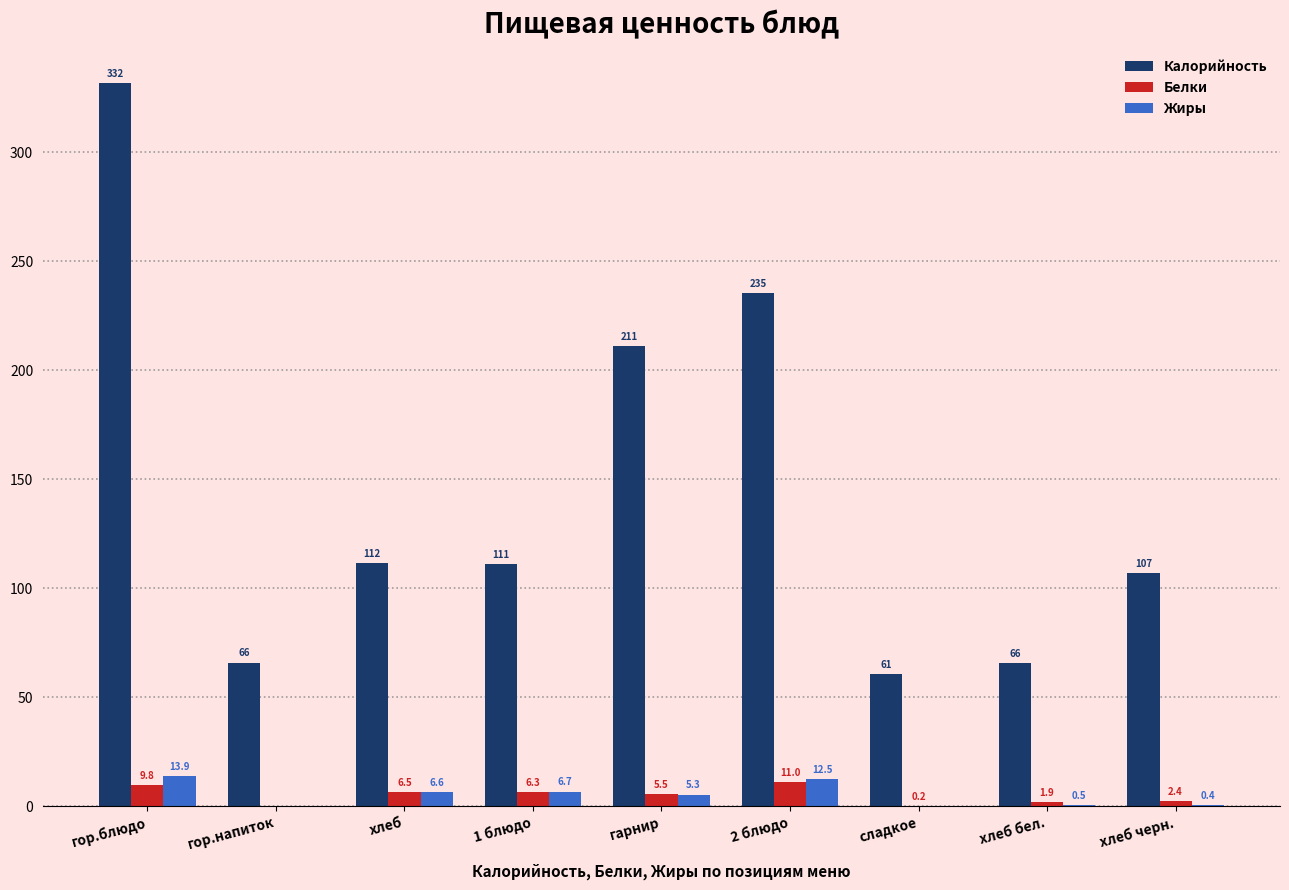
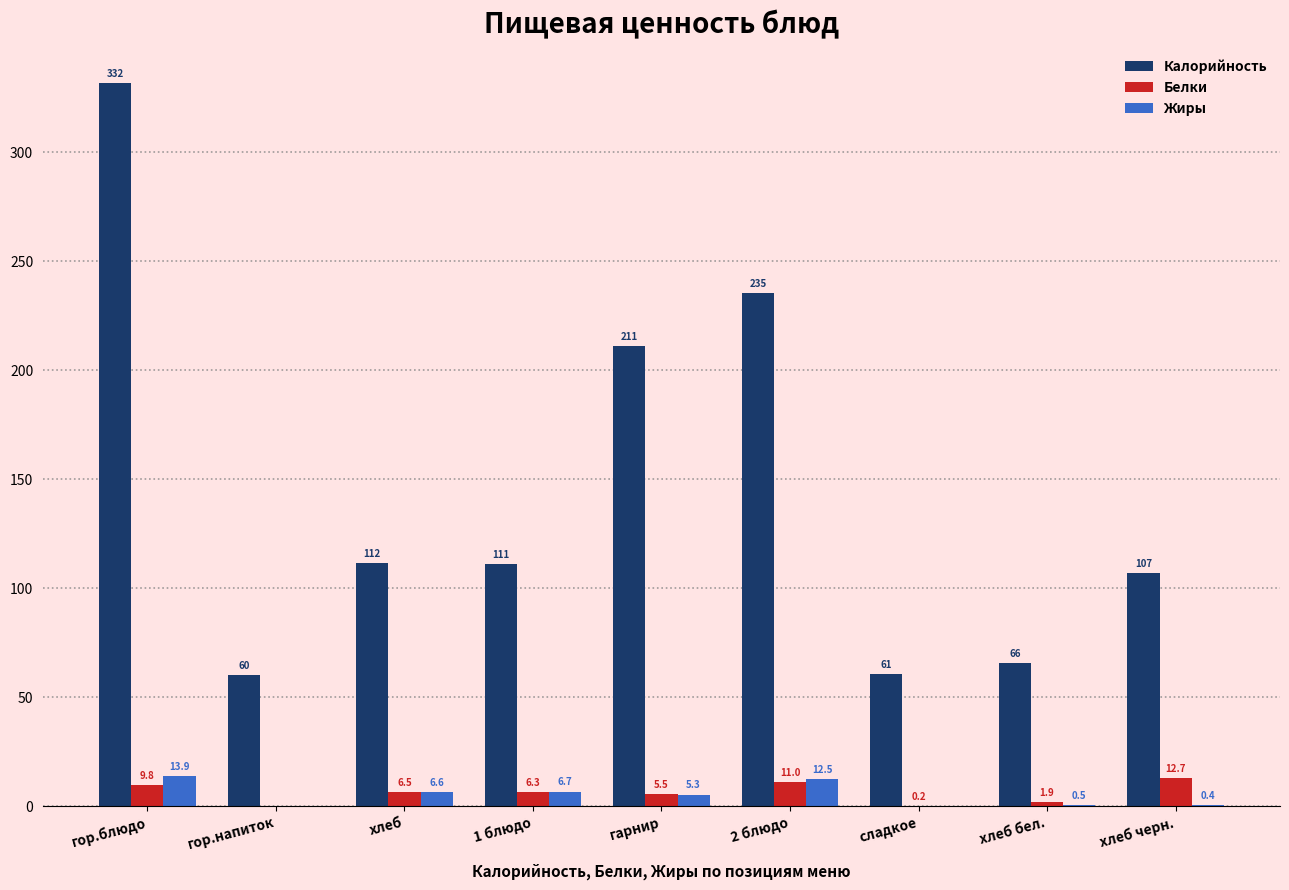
Калорийность, гор.напиток: 66 -> 60
Белки, хлеб черн.: 2.4 -> 12.7
